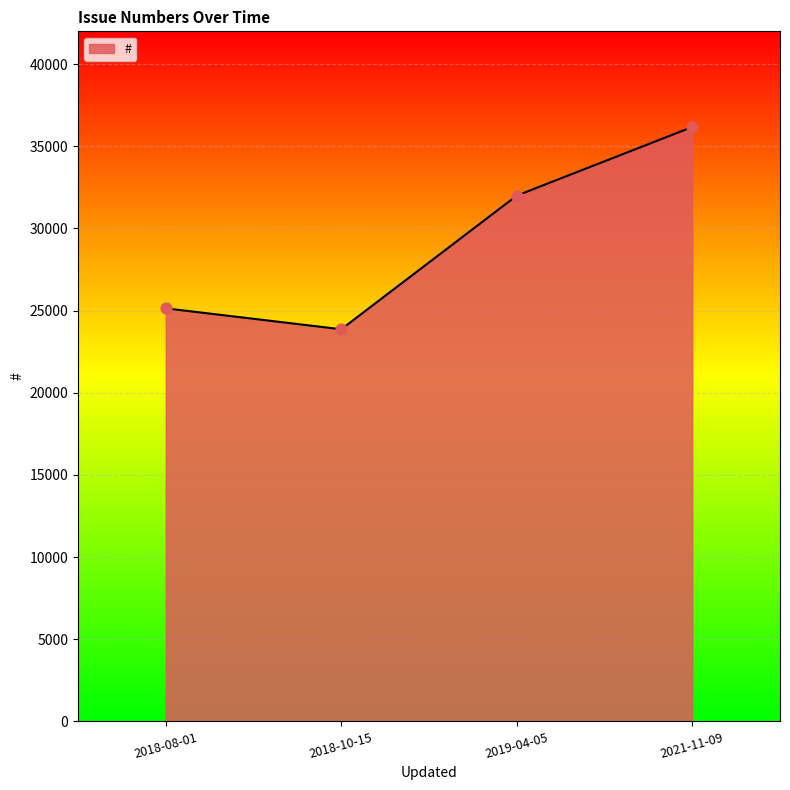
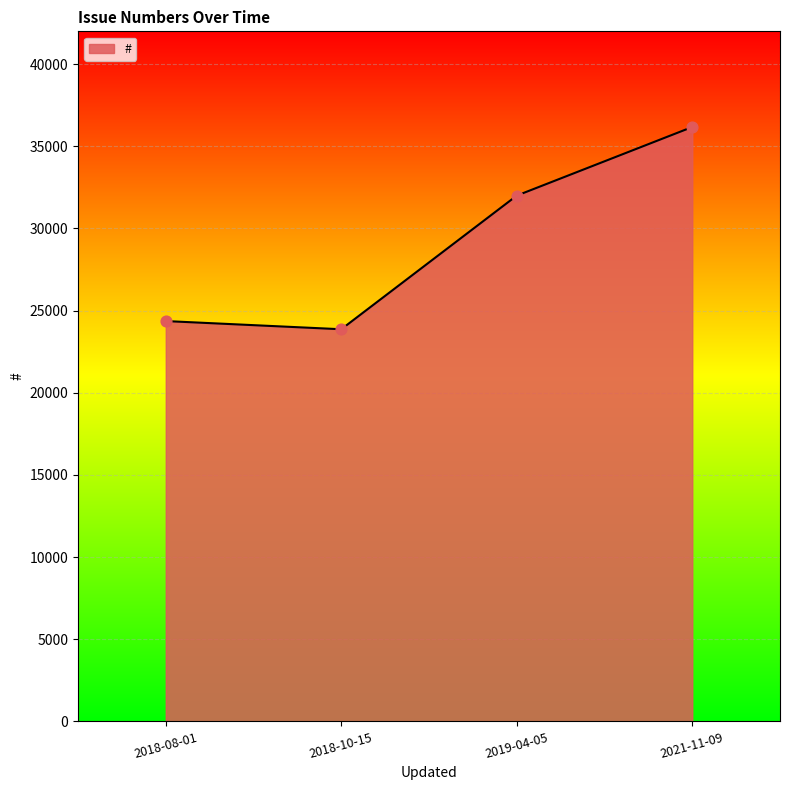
2018-08-01: 25100 -> 24400
